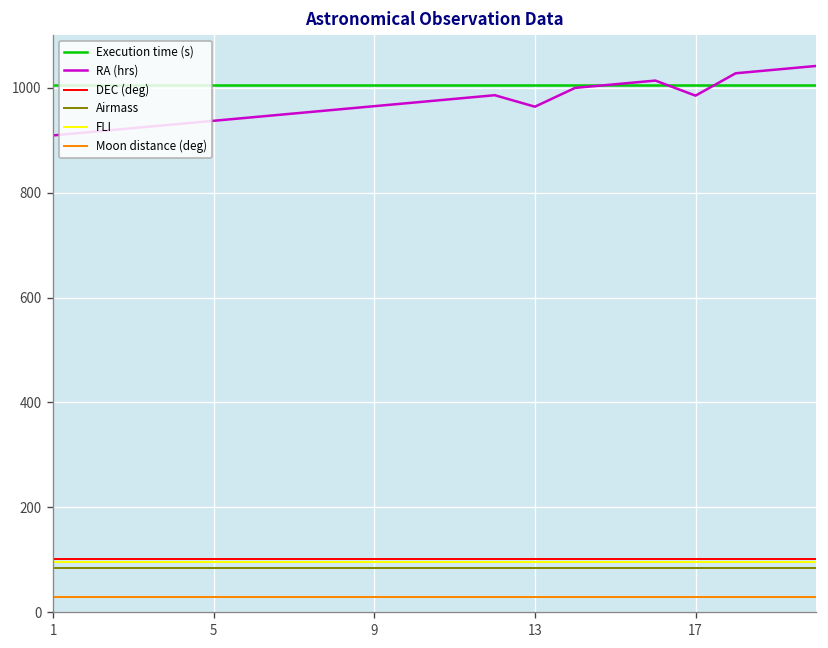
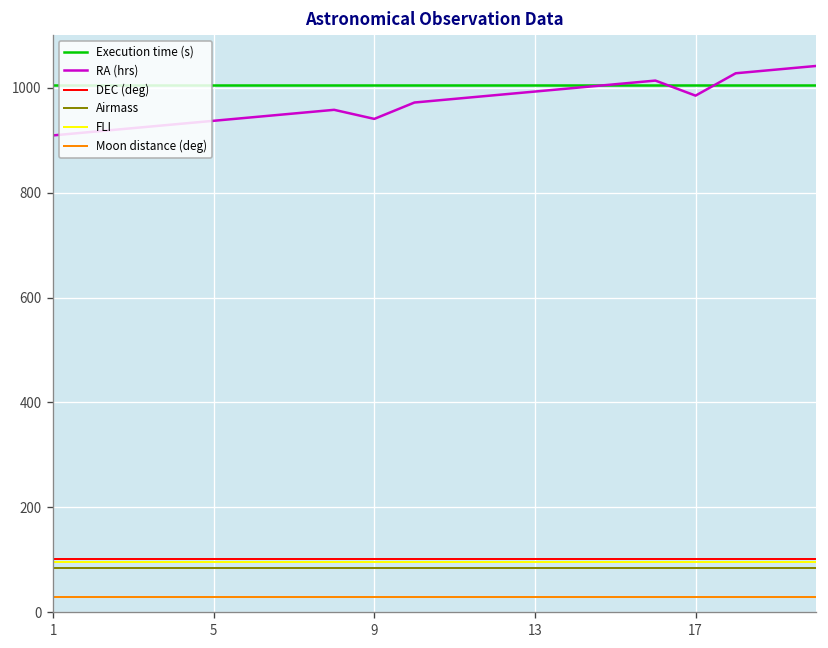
RA (hrs), 9: 960 -> 940
RA (hrs), 13: 960 -> 990
